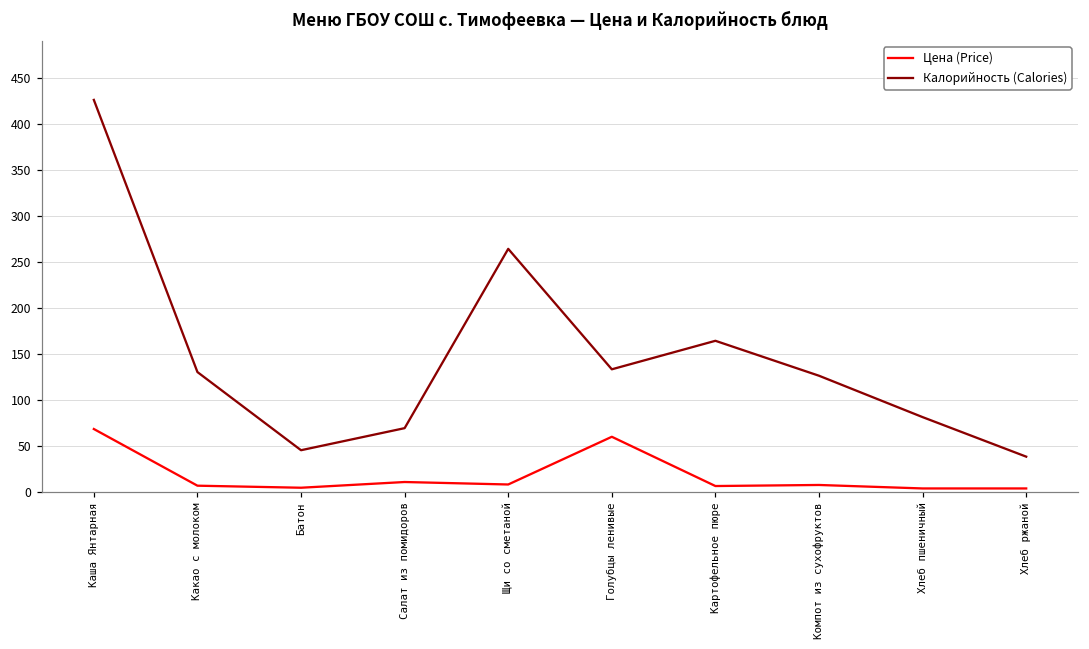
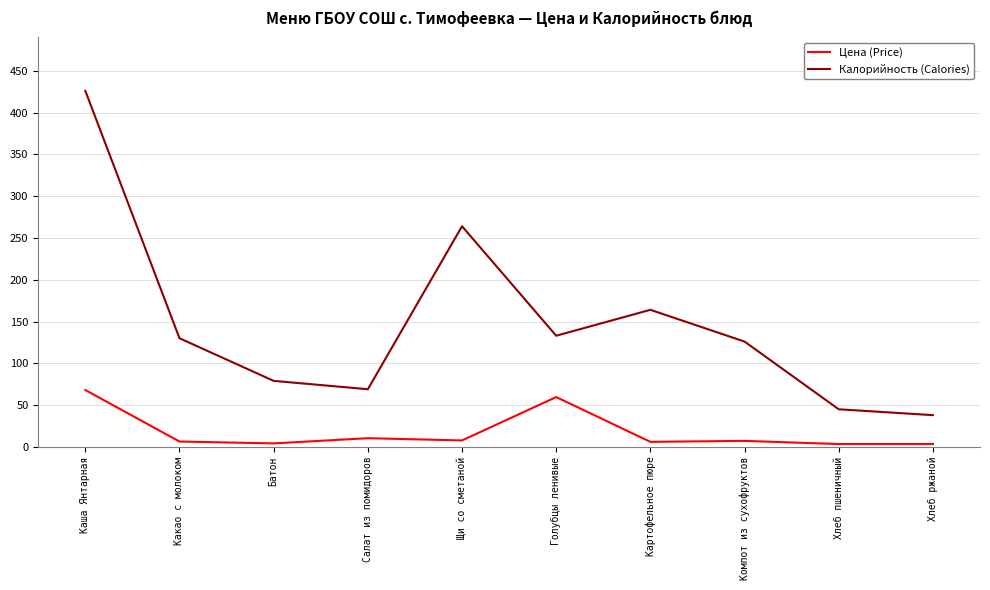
Калорийность (Calories), Батон: 50 -> 80
Калорийность (Calories), Хлеб пшеничный: 80 -> 50
